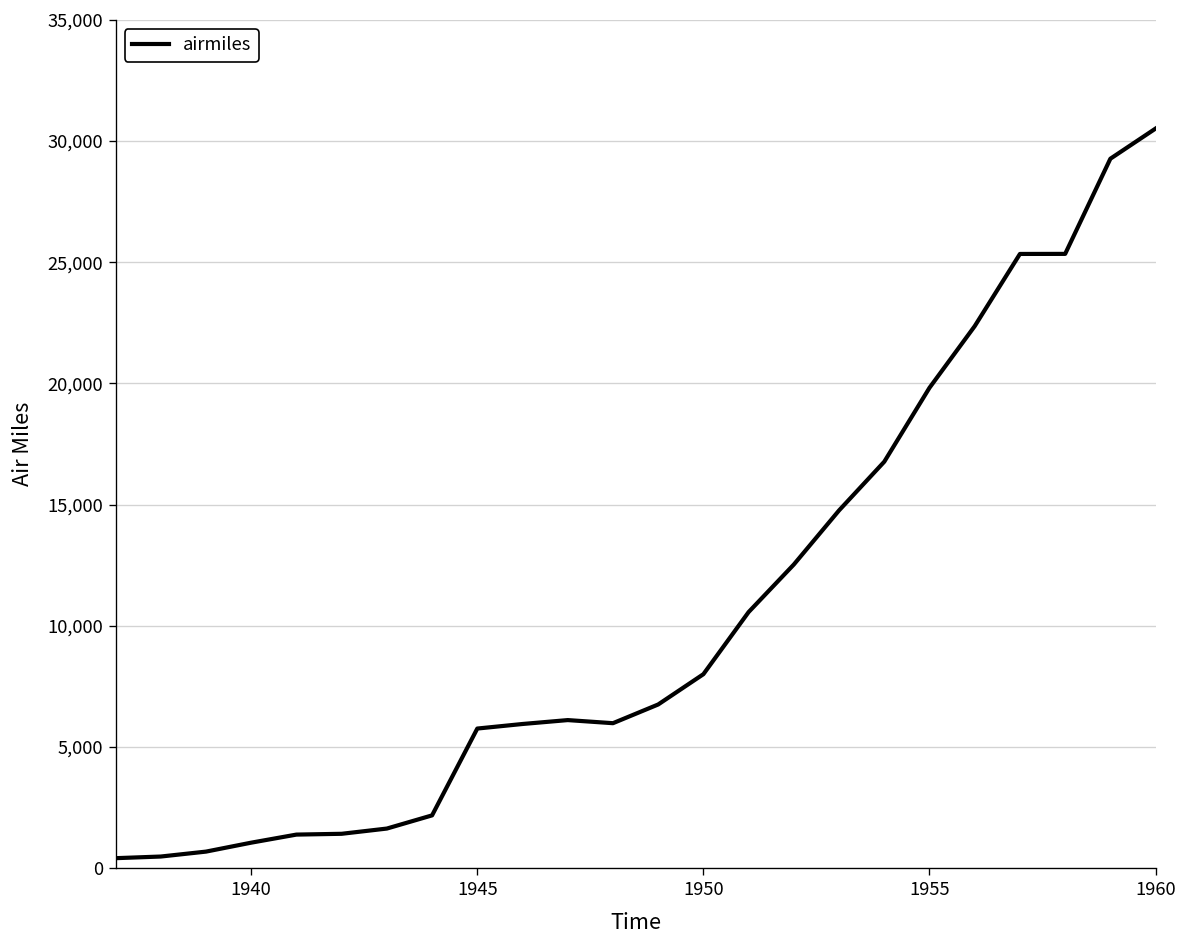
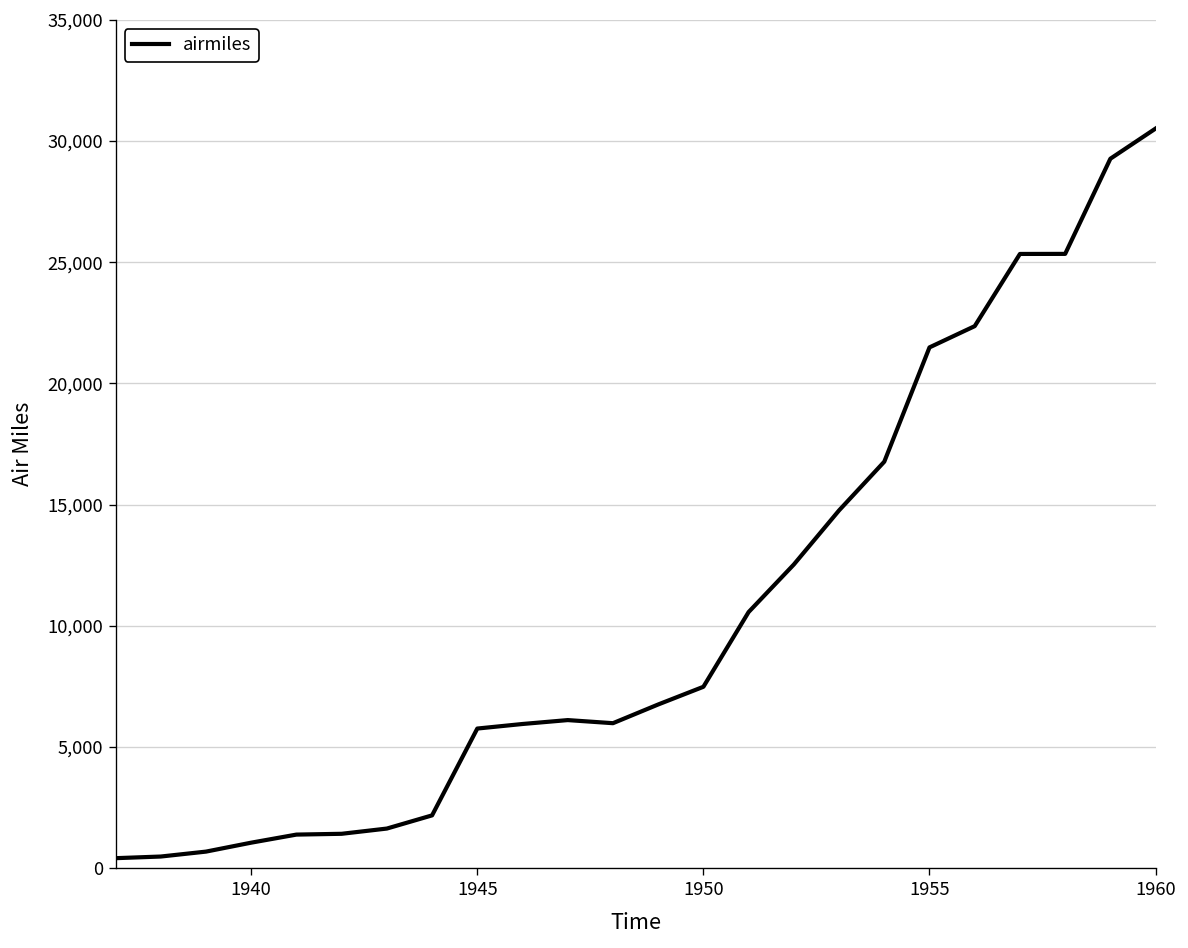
1950: 8,000 -> 7,500
1955: 19,800 -> 21,500
